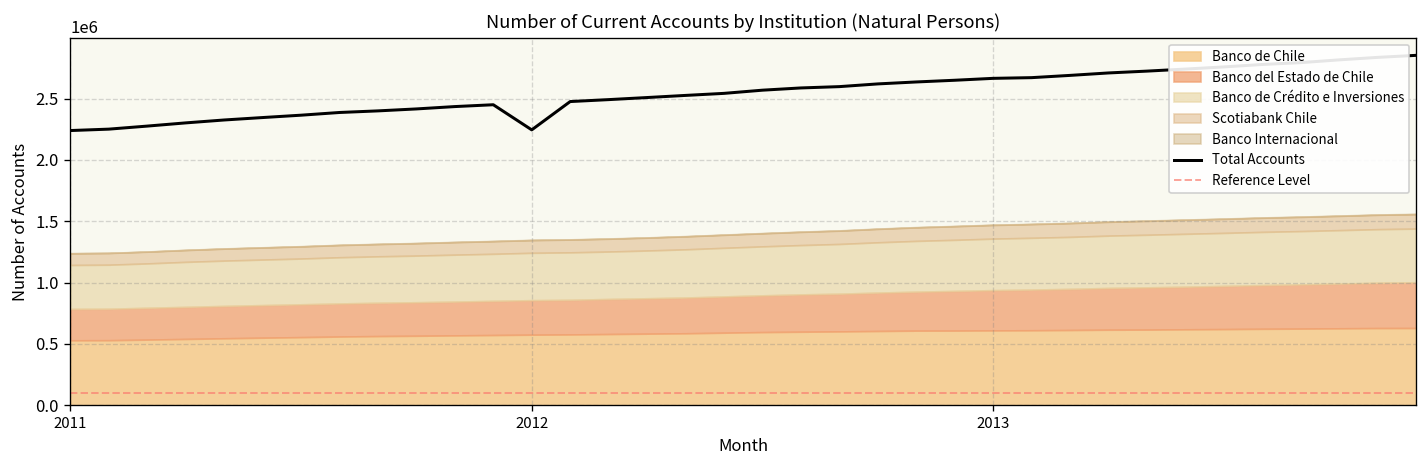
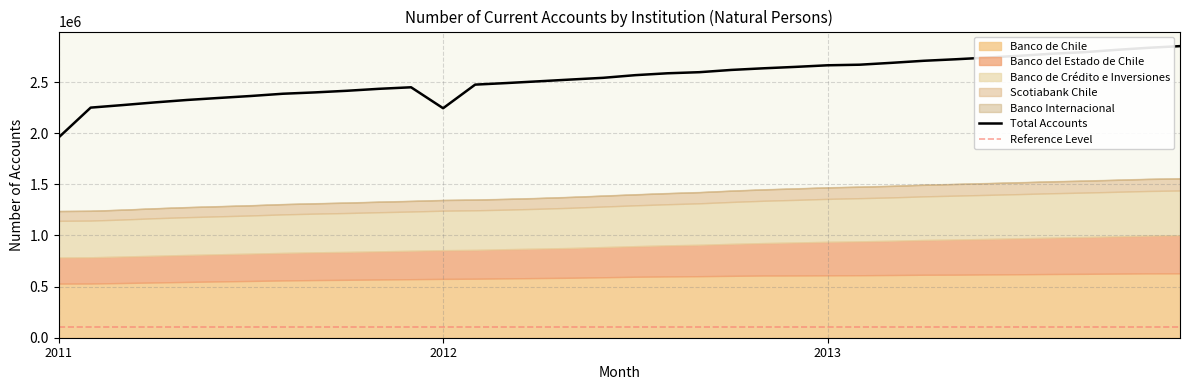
Total Accounts, 2011: 2240000 -> 1960000
